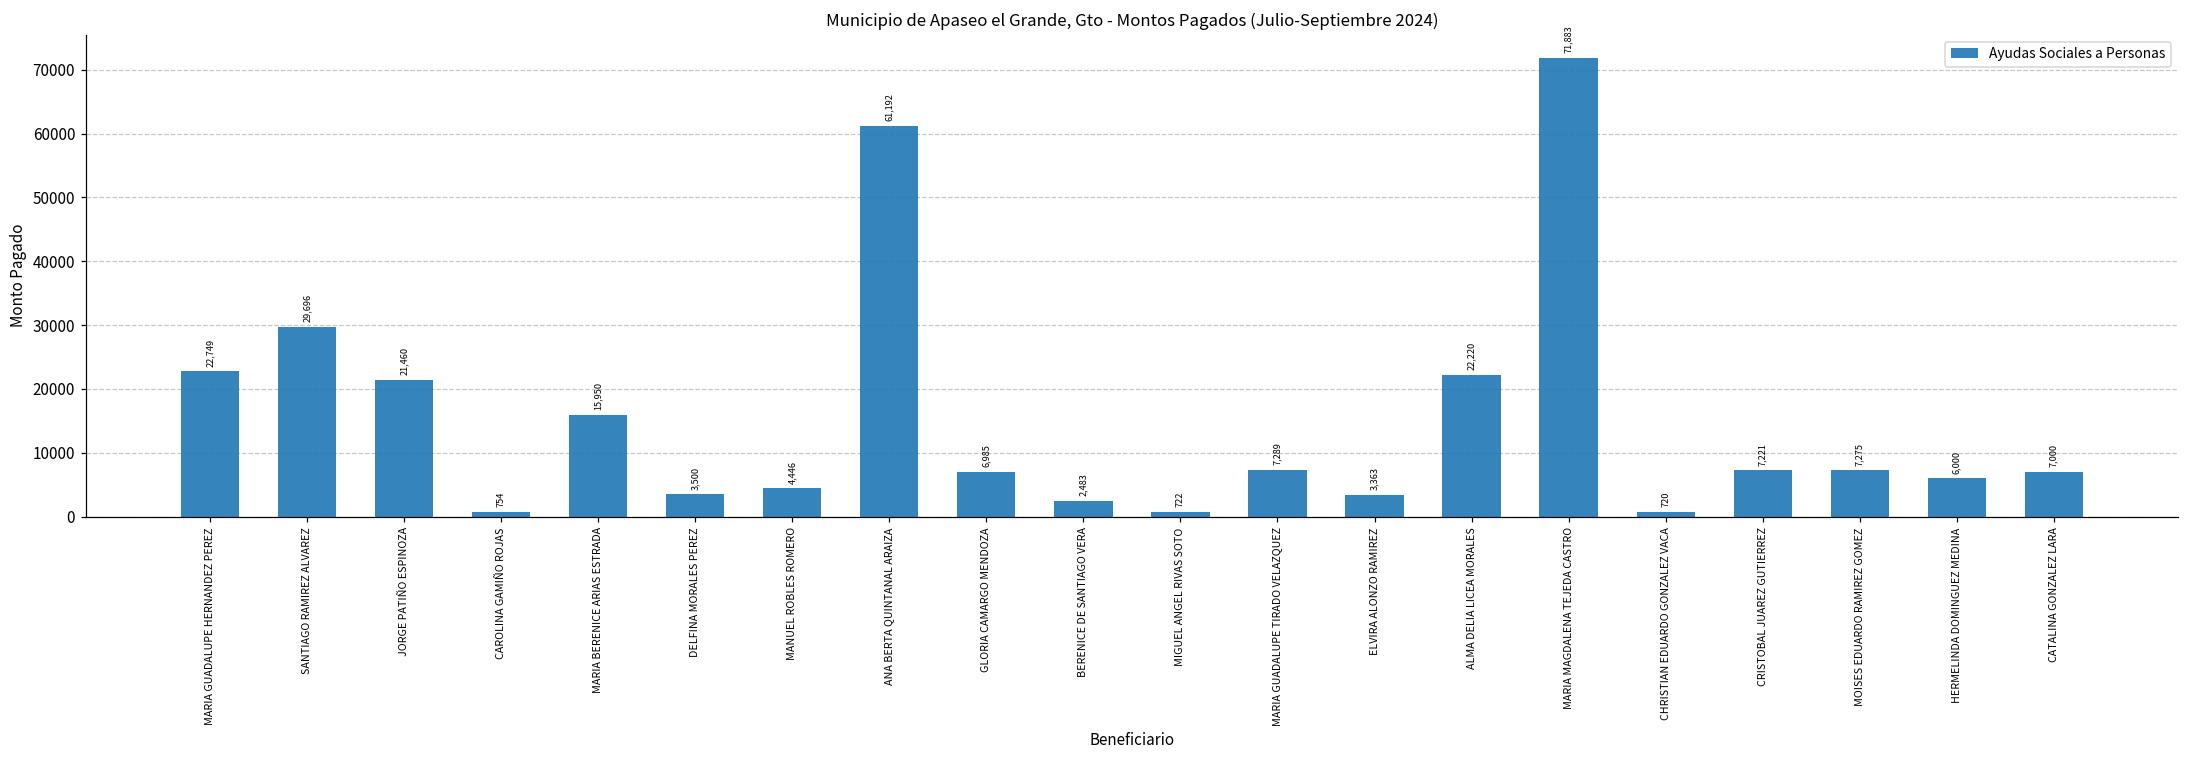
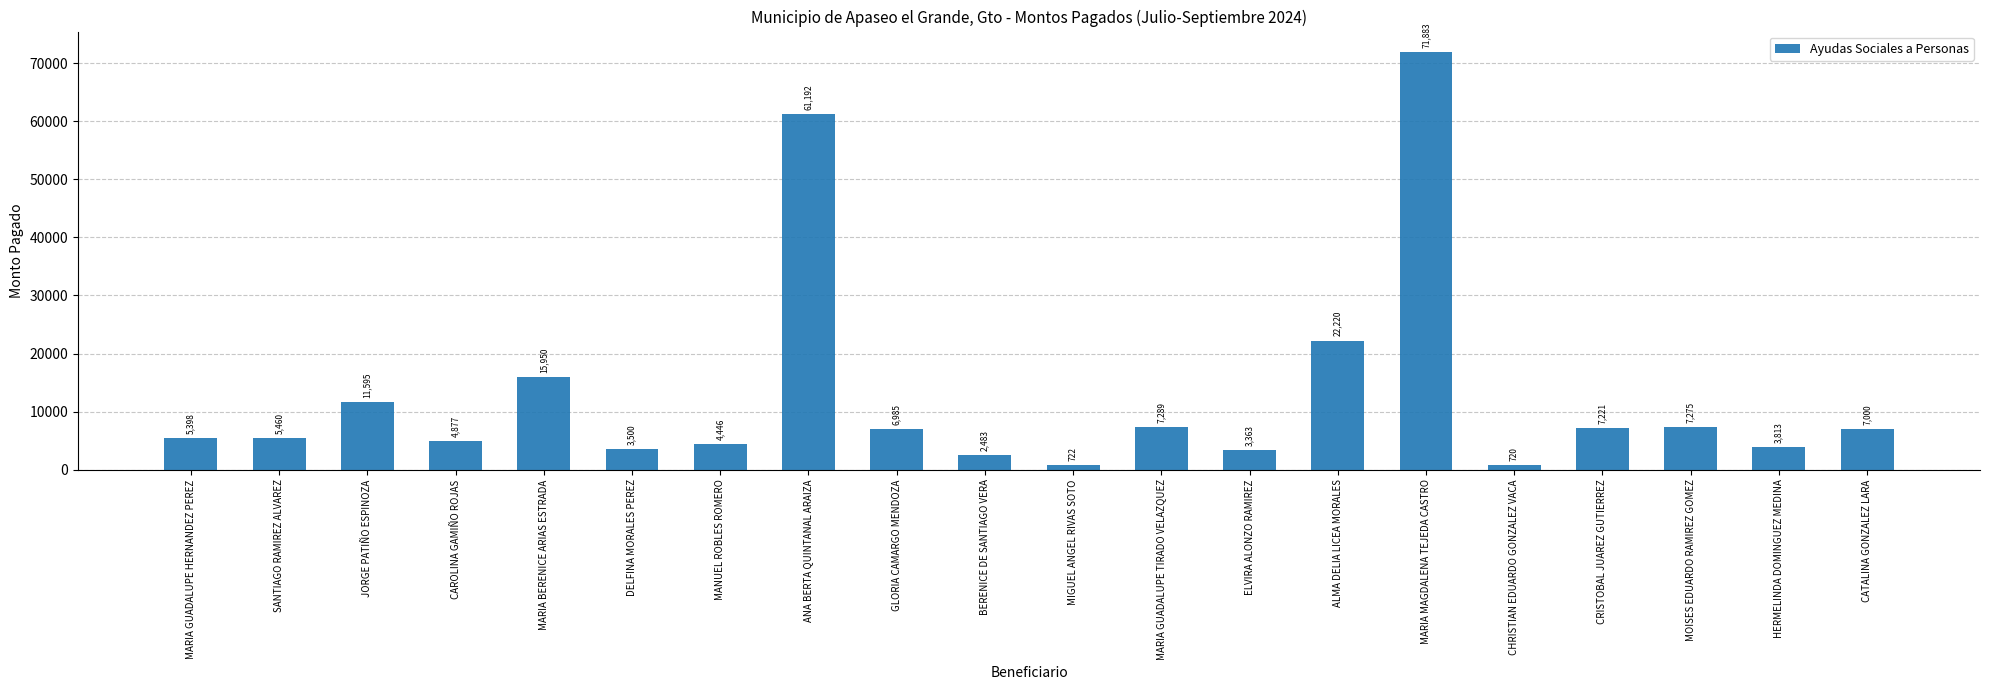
MARIA GUADALUPE HERNANDEZ PEREZ: 22,749 -> 5,398
SANTIAGO RAMIREZ ALVAREZ: 29,696 -> 5,460
JORGE PATIÑO ESPINOZA: 21,460 -> 11,595
CAROLINA GAMIÑO ROJAS: 754 -> 4,877
HERMELINDA DOMINGUEZ MEDINA: 6,000 -> 3,813
